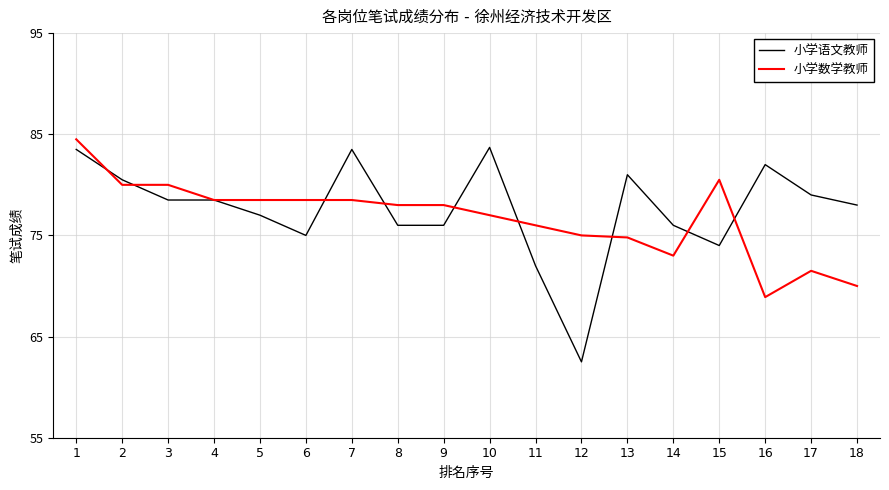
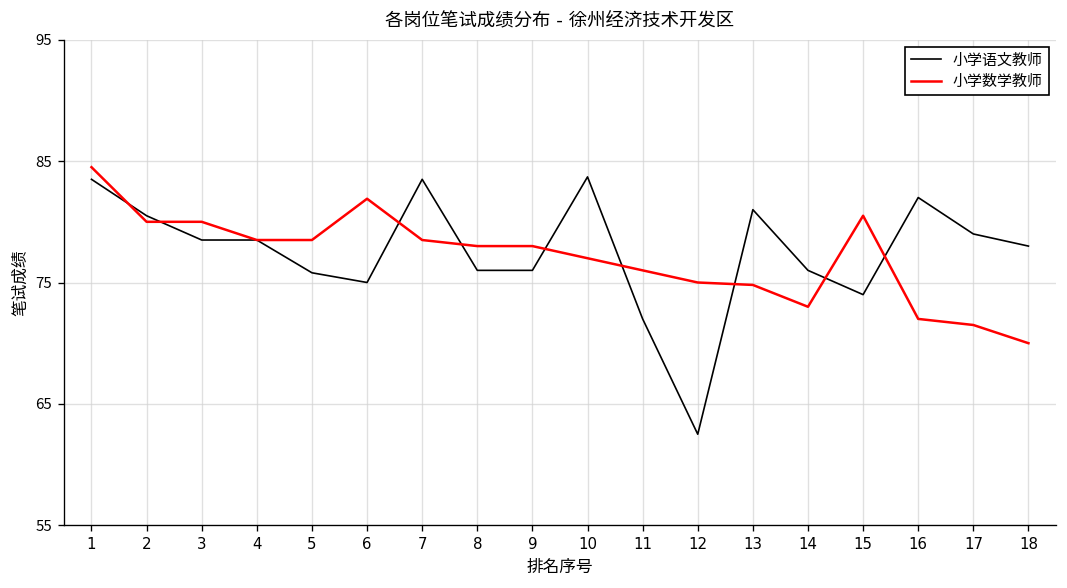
小学语文教师, 5: 77.0 -> 75.8
小学数学教师, 6: 78.5 -> 81.9
小学数学教师, 16: 68.9 -> 72.0
